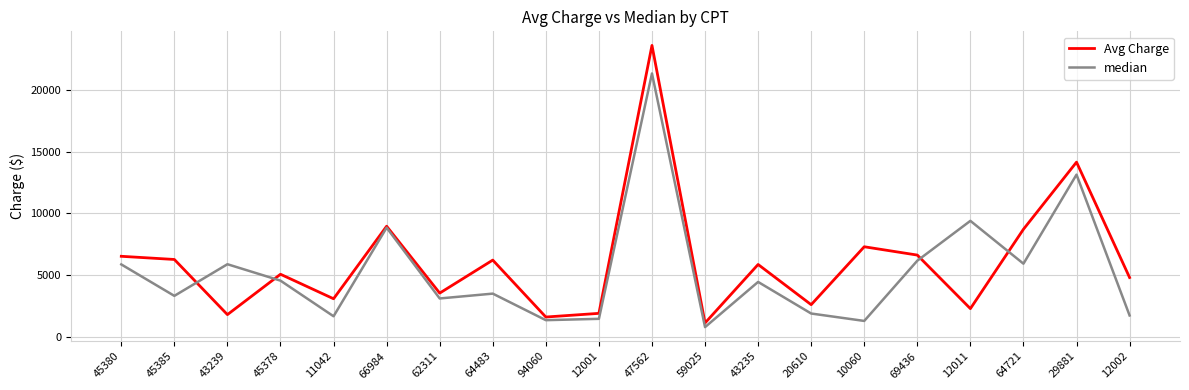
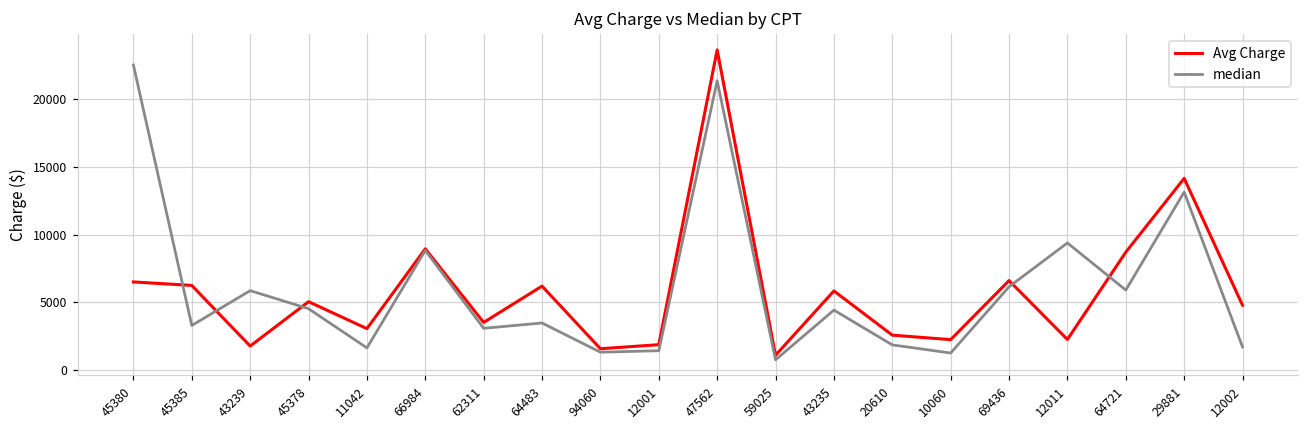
median, 45380: 5900 -> 22500
Avg Charge, 10060: 7300 -> 2300
